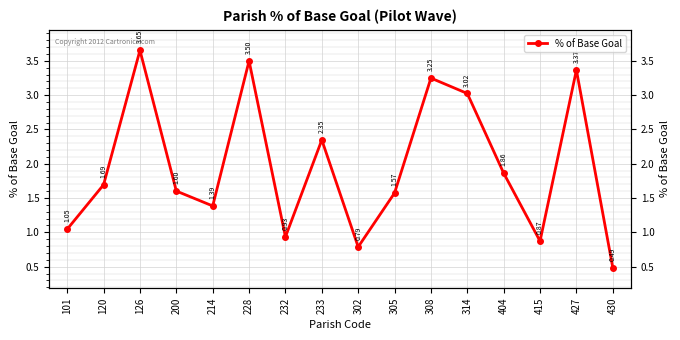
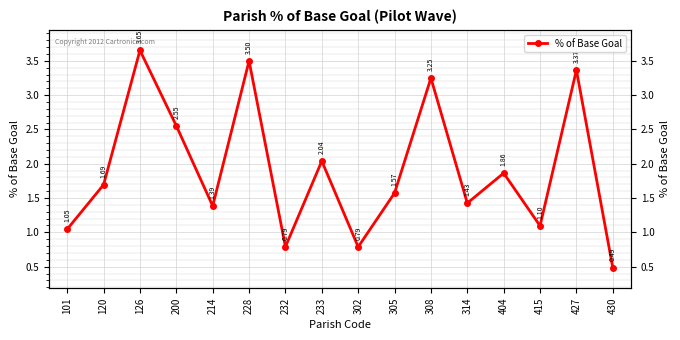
200: 1.60 -> 2.55
232: 0.93 -> 0.79
233: 2.35 -> 2.04
314: 3.02 -> 1.43
415: 0.87 -> 1.10
